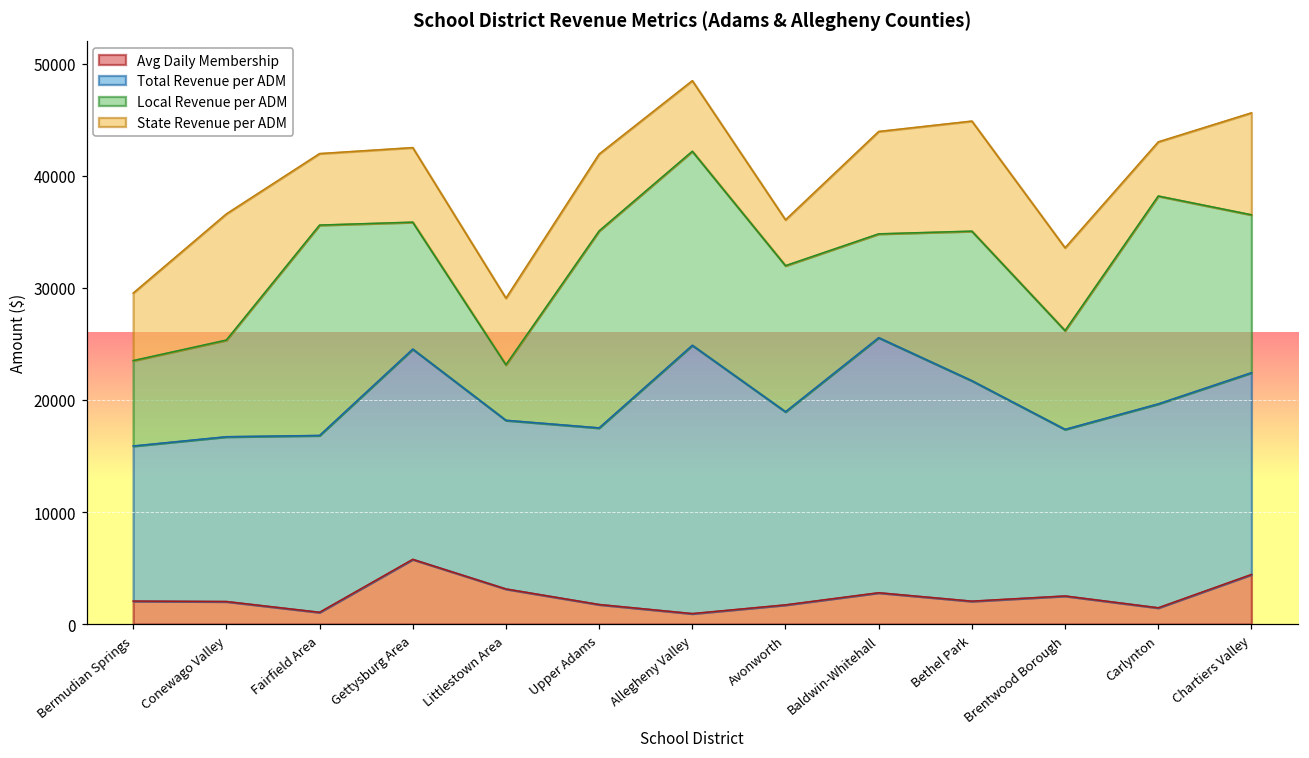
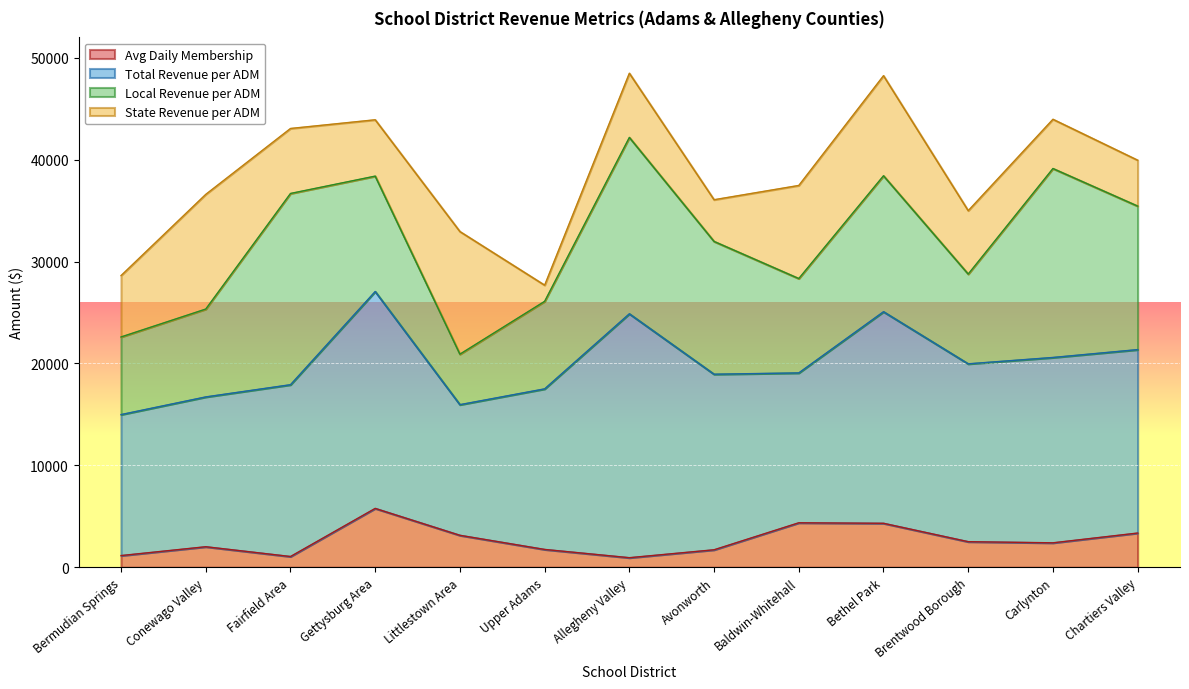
Avg Daily Membership, Bermudian Springs: 2100 -> 1200
Total Revenue per ADM, Fairfield Area: 15800 -> 16900
Total Revenue per ADM, Gettysburg Area: 18800 -> 21300
State Revenue per ADM, Gettysburg Area: 6700 -> 5500
Total Revenue per ADM, Littlestown Area: 15000 -> 12800
State Revenue per ADM, Littlestown Area: 5900 -> 12000
Local Revenue per ADM, Upper Adams: 17600 -> 8600
State Revenue per ADM, Upper Adams: 6900 -> 1600
Avg Daily Membership, Baldwin-Whitehall: 2800 -> 4400
Total Revenue per ADM, Baldwin-Whitehall: 22800 -> 14700
Avg Daily Membership, Bethel Park: 2100 -> 4300
Total Revenue per ADM, Bethel Park: 19700 -> 20800
Total Revenue per ADM, Brentwood Borough: 14900 -> 17500
State Revenue per ADM, Brentwood Borough: 7400 -> 6200
Avg Daily Membership, Carlynton: 1500 -> 2400
Avg Daily Membership, Chartiers Valley: 4400 -> 3400
State Revenue per ADM, Chartiers Valley: 9100 -> 4500
